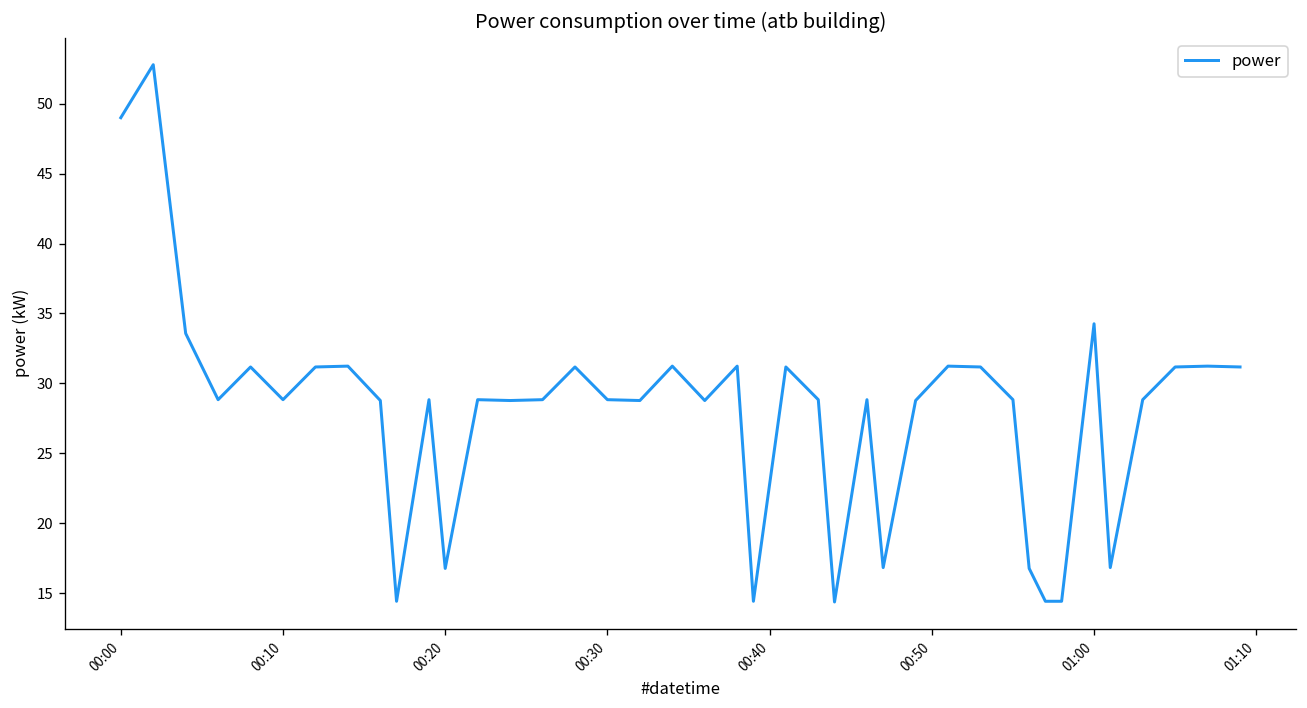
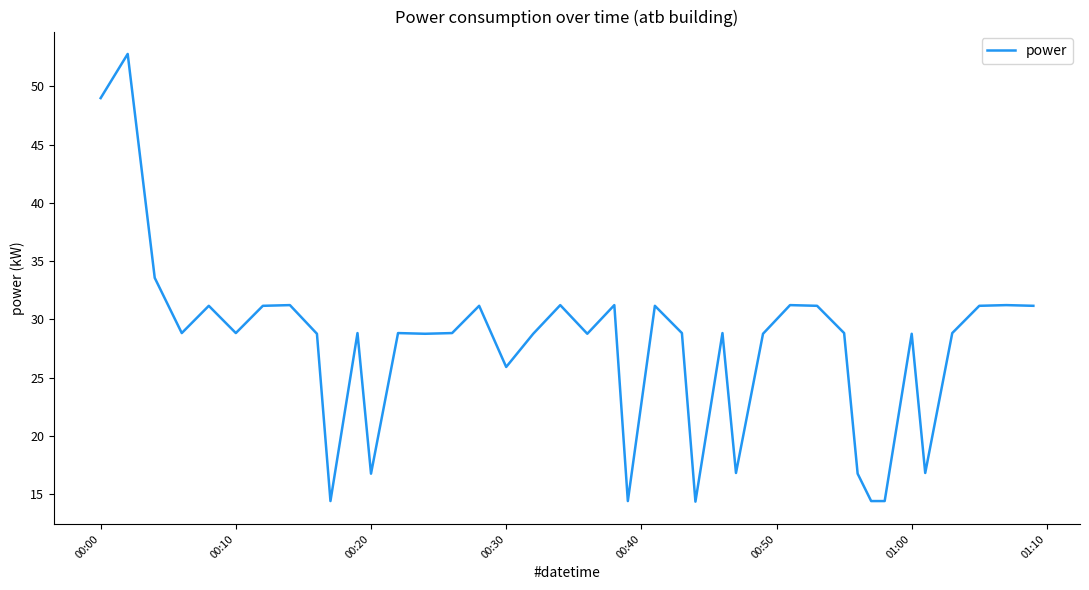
00:30: 28.8 -> 25.9
01:00: 34.3 -> 28.8
